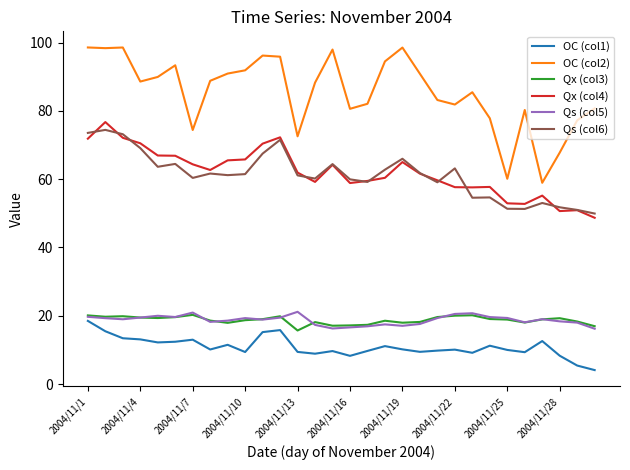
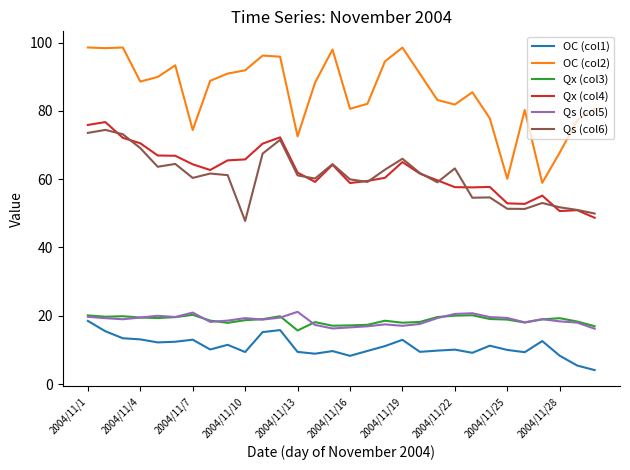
Qx (col4), 2004/11/1: 72 -> 76
Qs (col6), 2004/11/10: 61 -> 48
OC (col1), 2004/11/19: 10 -> 13
